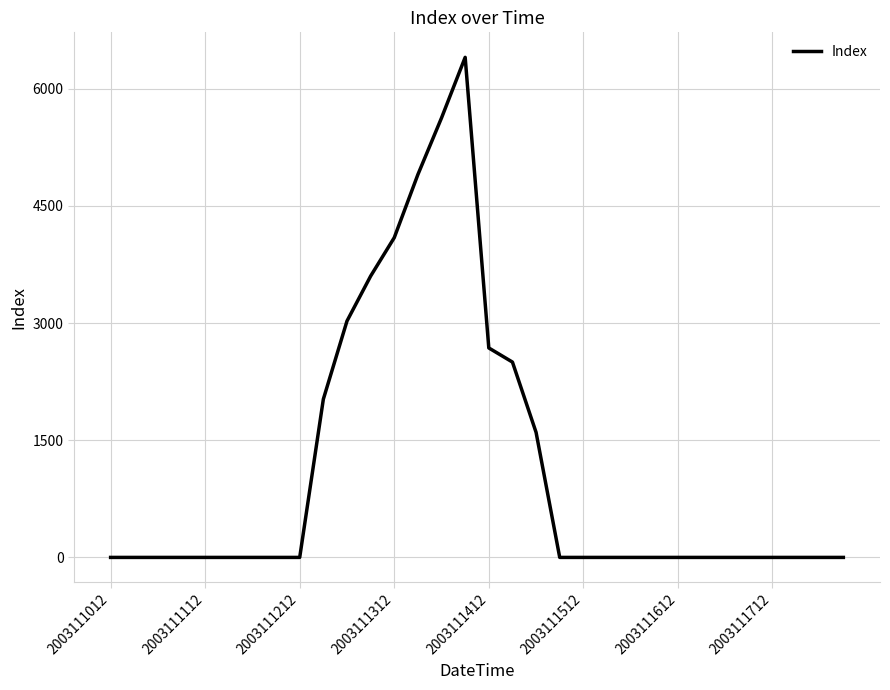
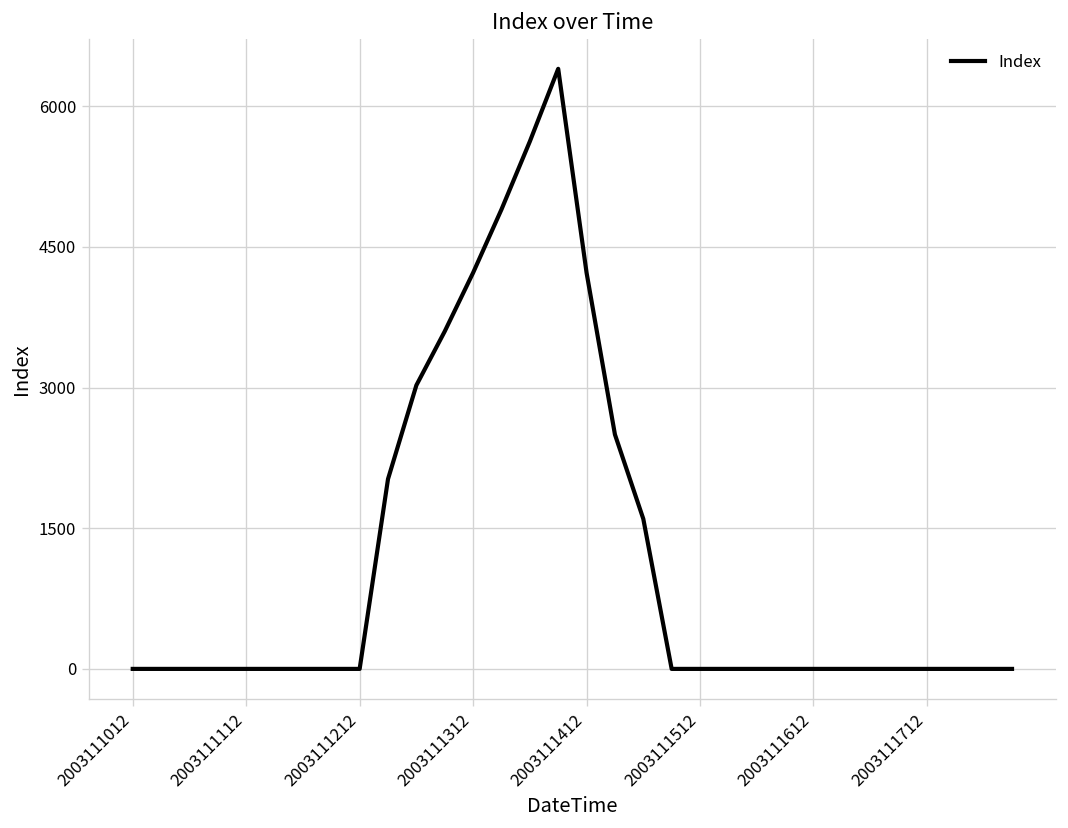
2003111312: 4100 -> 4200
2003111412: 2700 -> 4200
